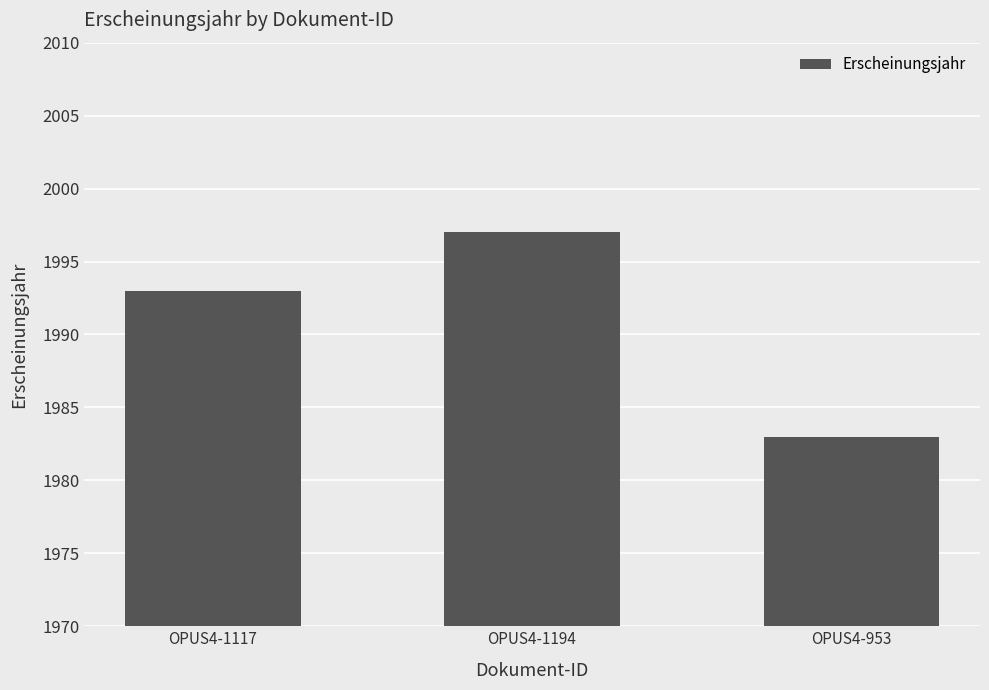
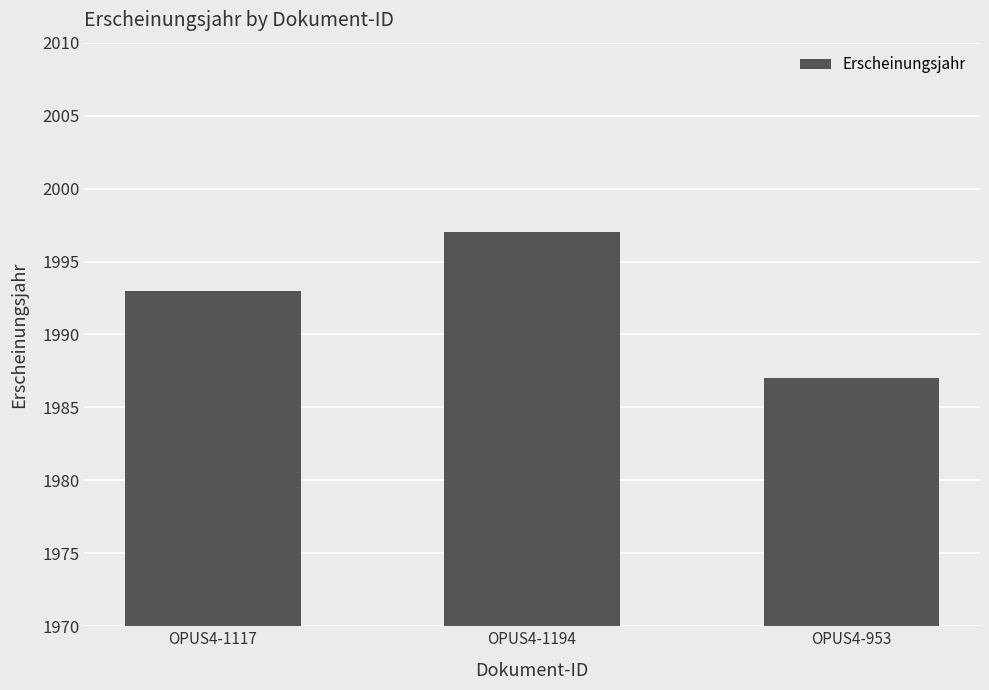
OPUS4-953: 1983 -> 1987
